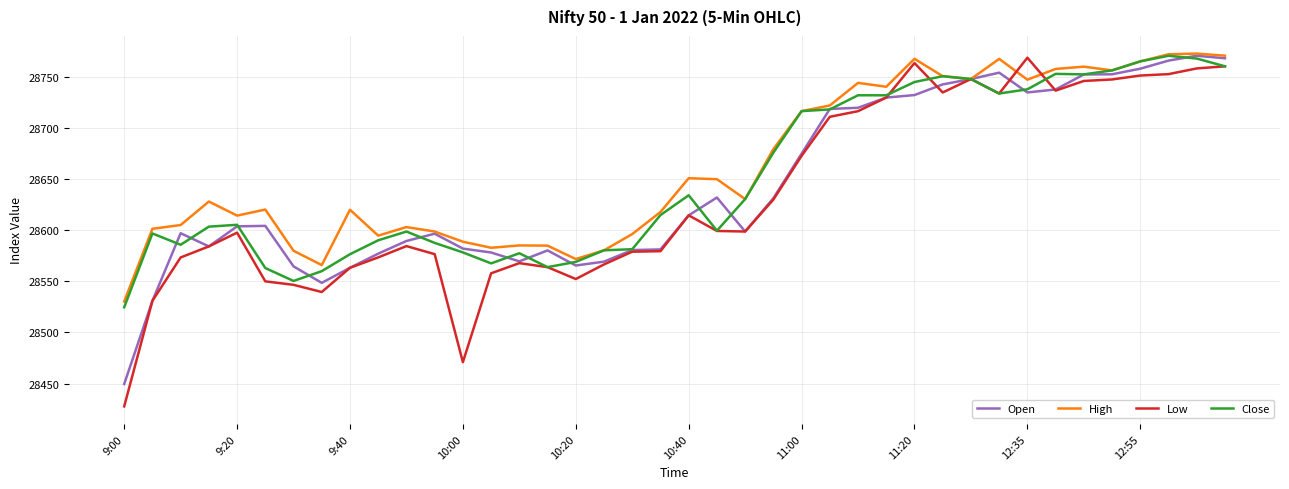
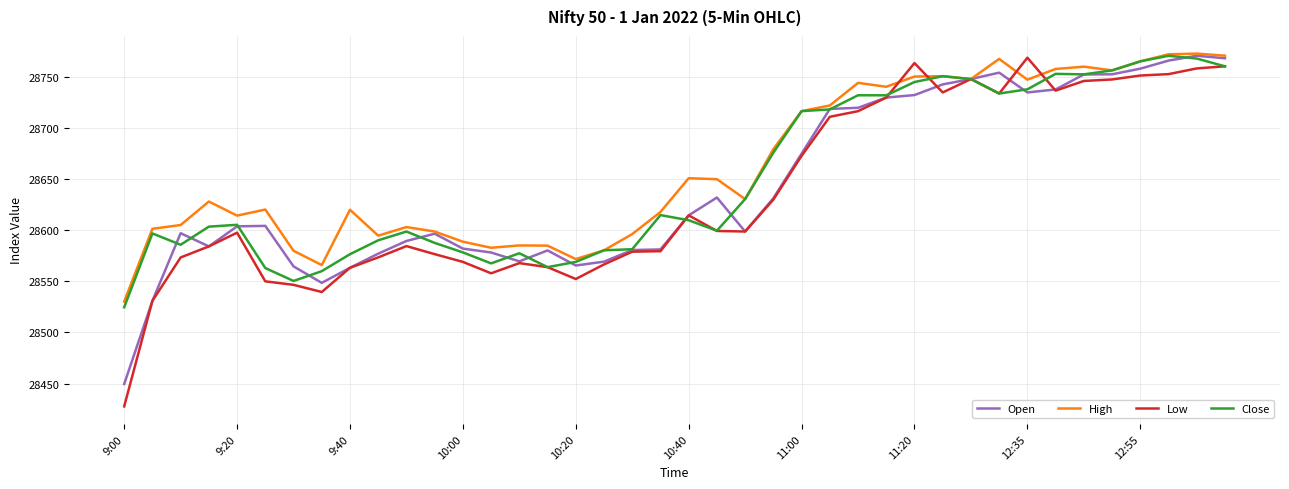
Low, 10:00: 28471 -> 28569
Close, 10:40: 28634 -> 28610
High, 11:20: 28768 -> 28751
